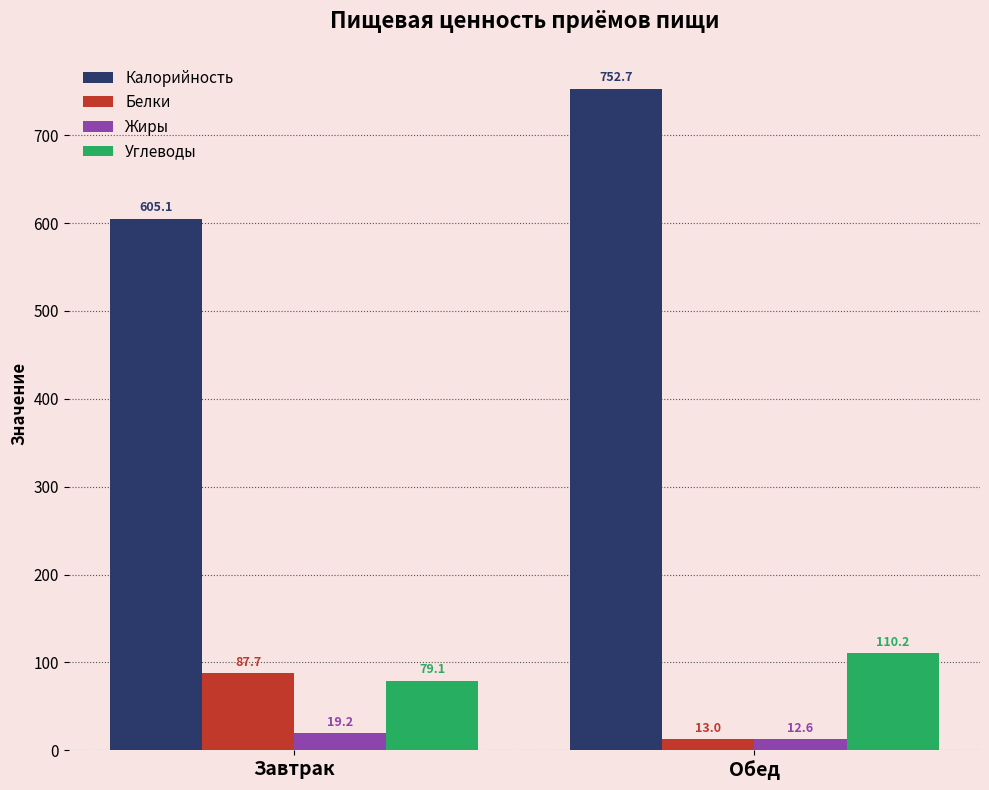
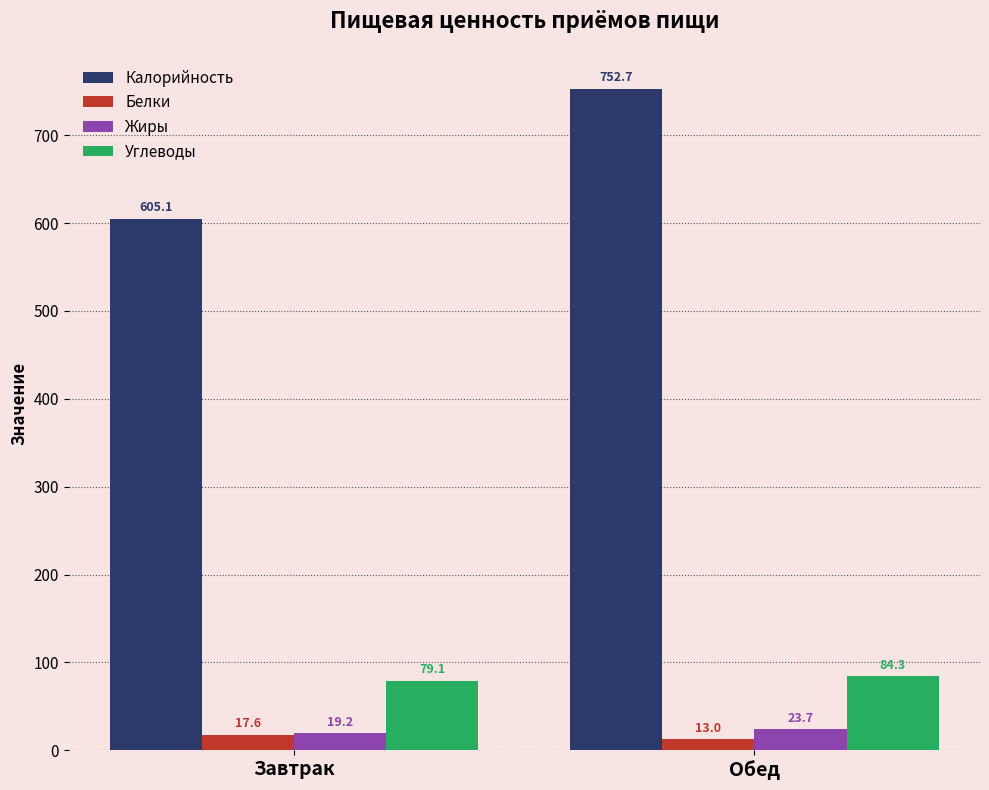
Белки, Завтрак: 87.7 -> 17.6
Жиры, Обед: 12.6 -> 23.7
Углеводы, Обед: 110.2 -> 84.3
